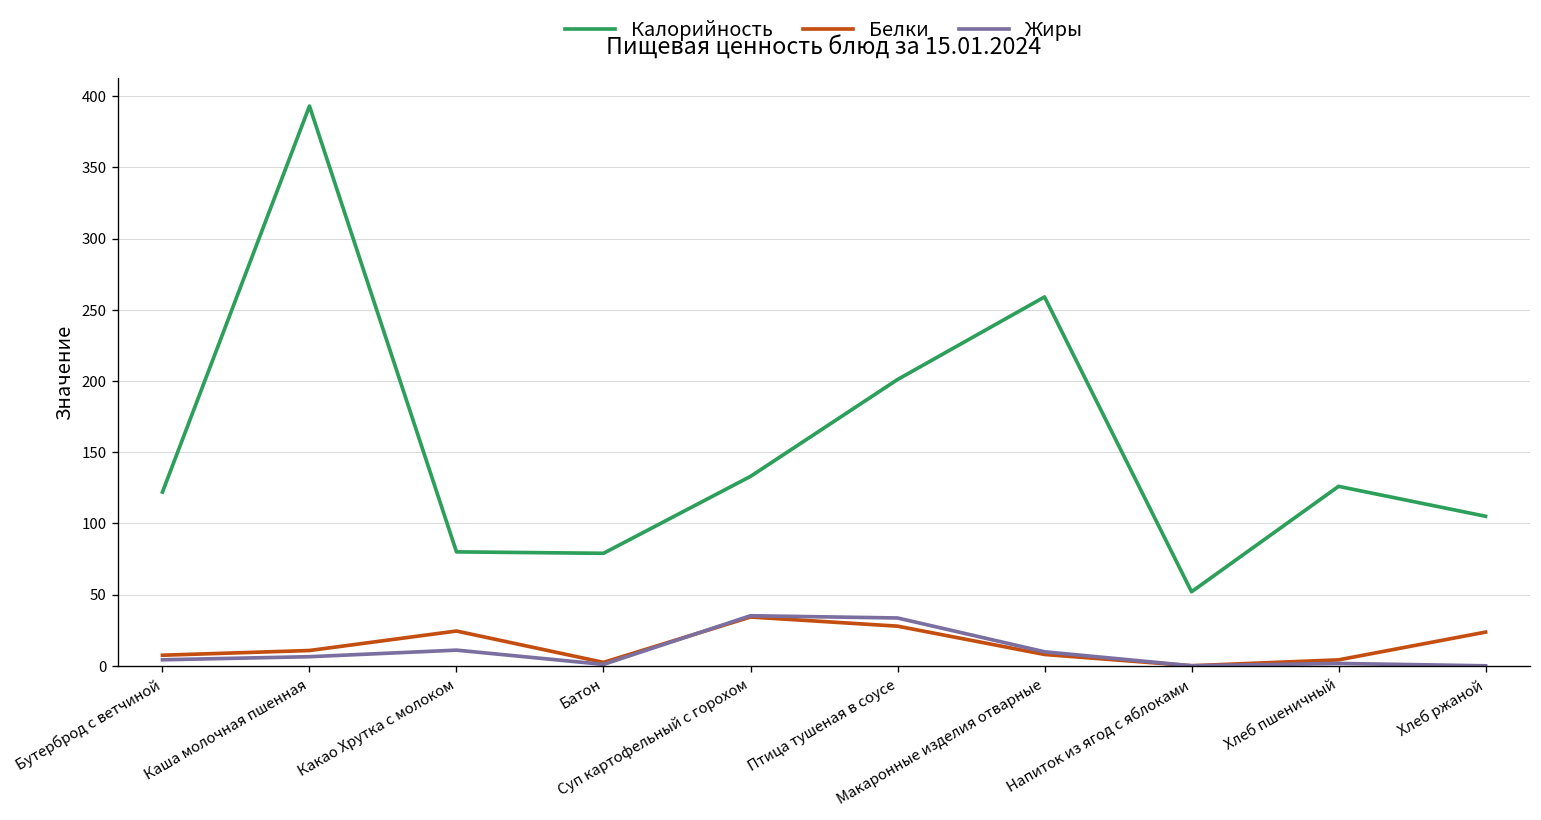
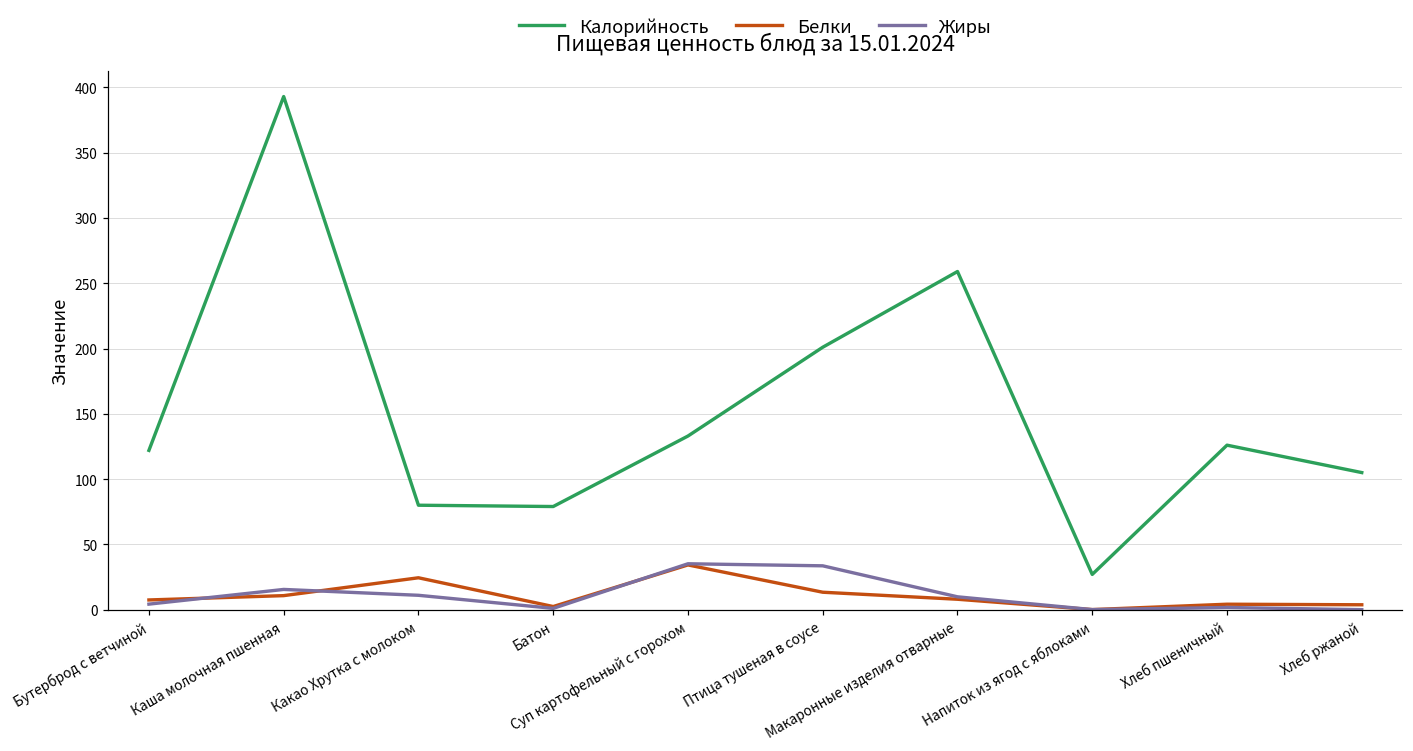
Жиры, Каша молочная пшенная: 6 -> 16
Белки, Птица тушеная в соусе: 28 -> 13
Калорийность, Напиток из ягод с яблоками: 52 -> 27
Белки, Хлеб ржаной: 24 -> 4
